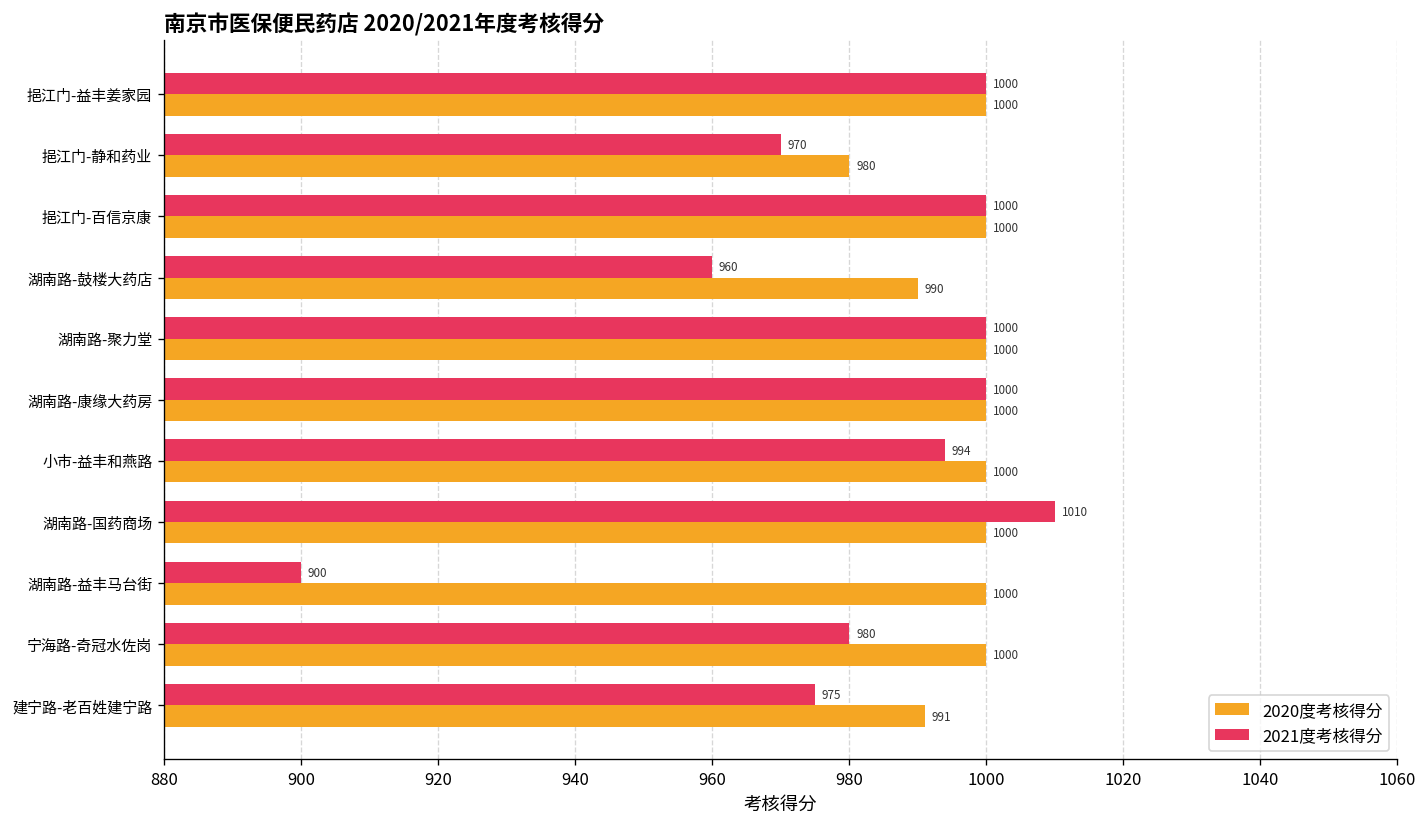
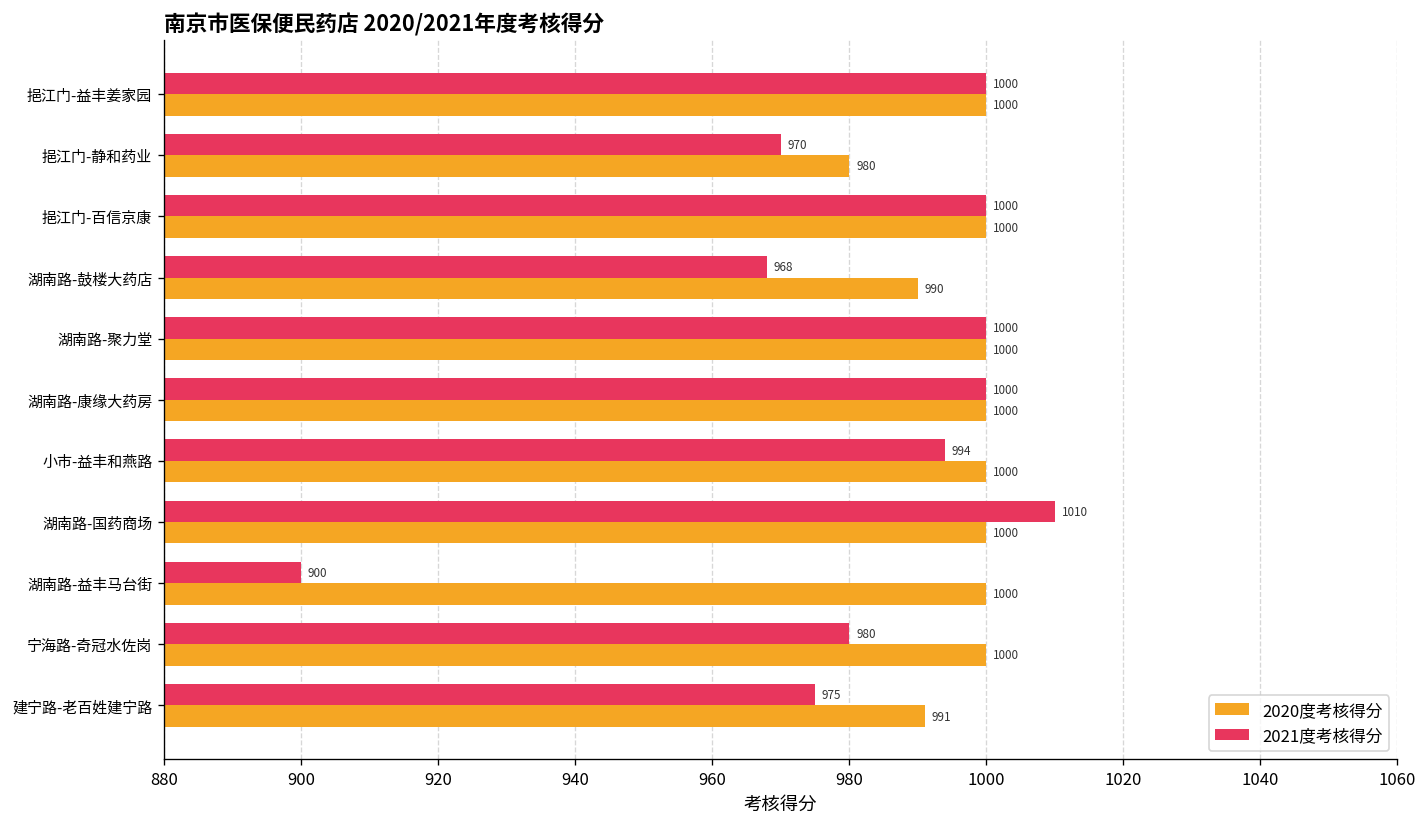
2021度考核得分, 湖南路-鼓楼大药店: 960 -> 968
